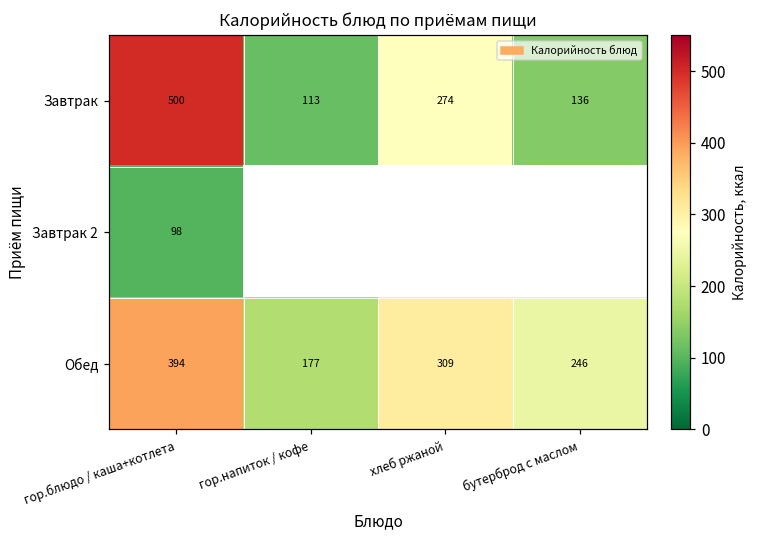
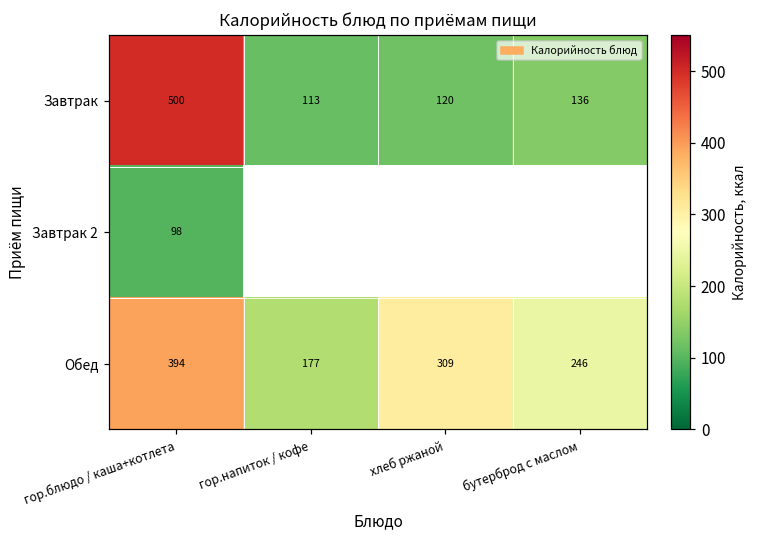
Завтрак, хлеб ржаной: 274 -> 120
